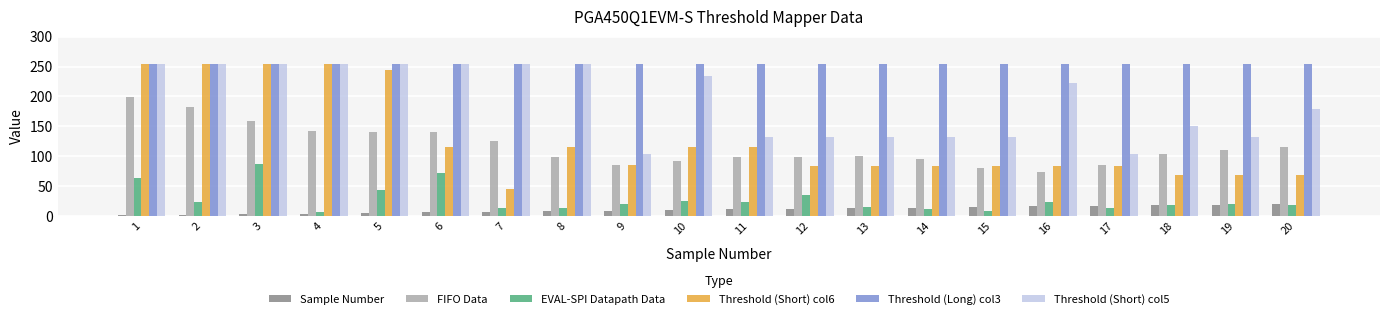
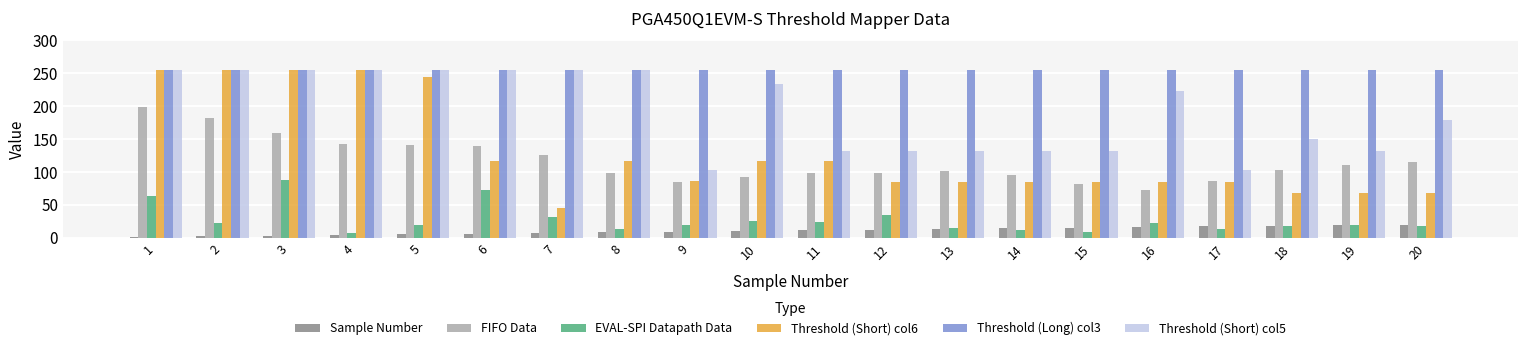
EVAL-SPI Datapath Data, 5: 40 -> 20
EVAL-SPI Datapath Data, 7: 10 -> 30
